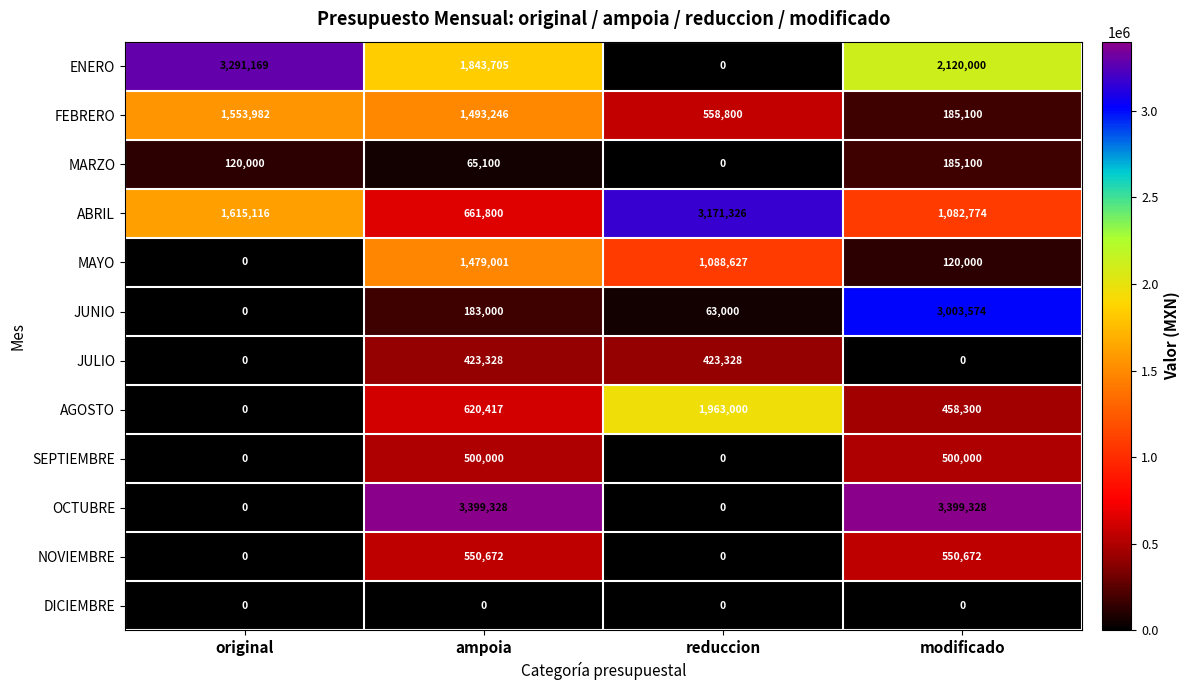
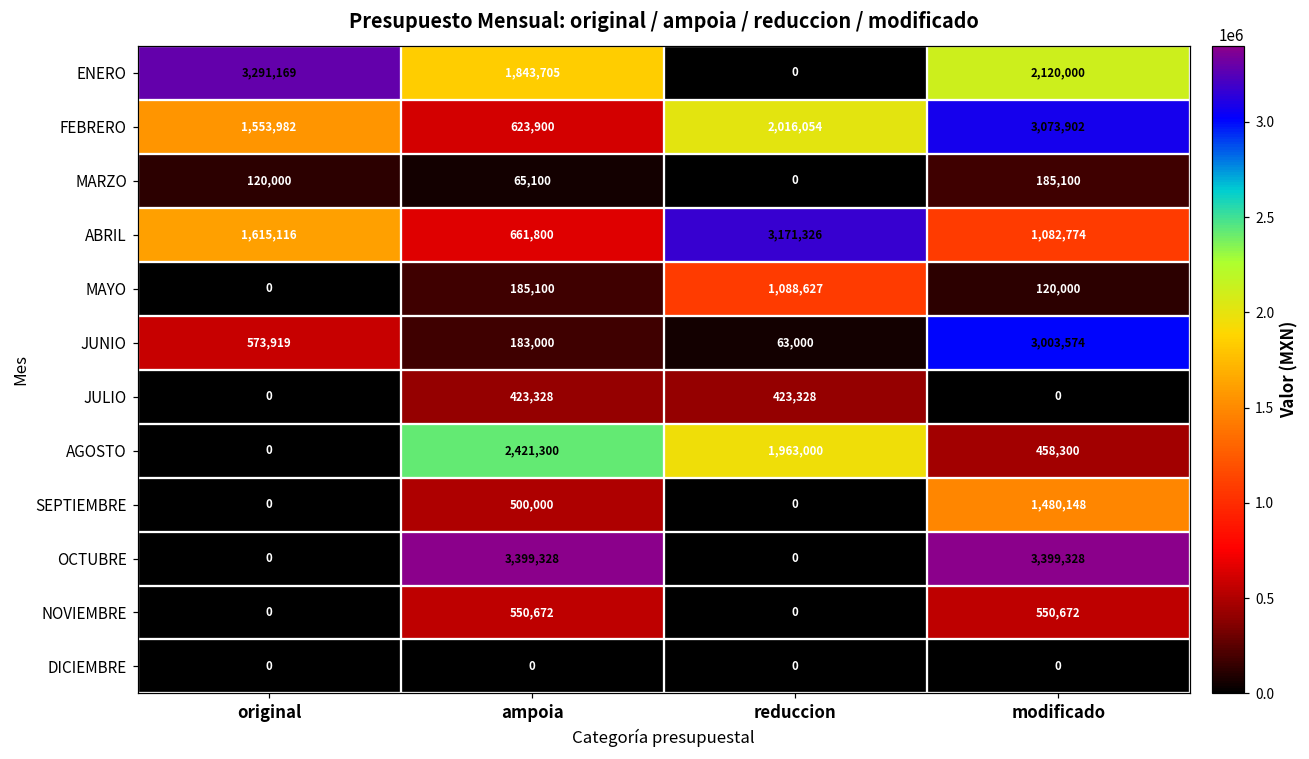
FEBRERO, ampoia: 1,493,246 -> 623,900
FEBRERO, reduccion: 558,800 -> 2,016,054
FEBRERO, modificado: 185,100 -> 3,073,902
MAYO, ampoia: 1,479,001 -> 185,100
JUNIO, original: 0 -> 573,919
AGOSTO, ampoia: 620,417 -> 2,421,300
SEPTIEMBRE, modificado: 500,000 -> 1,480,148
